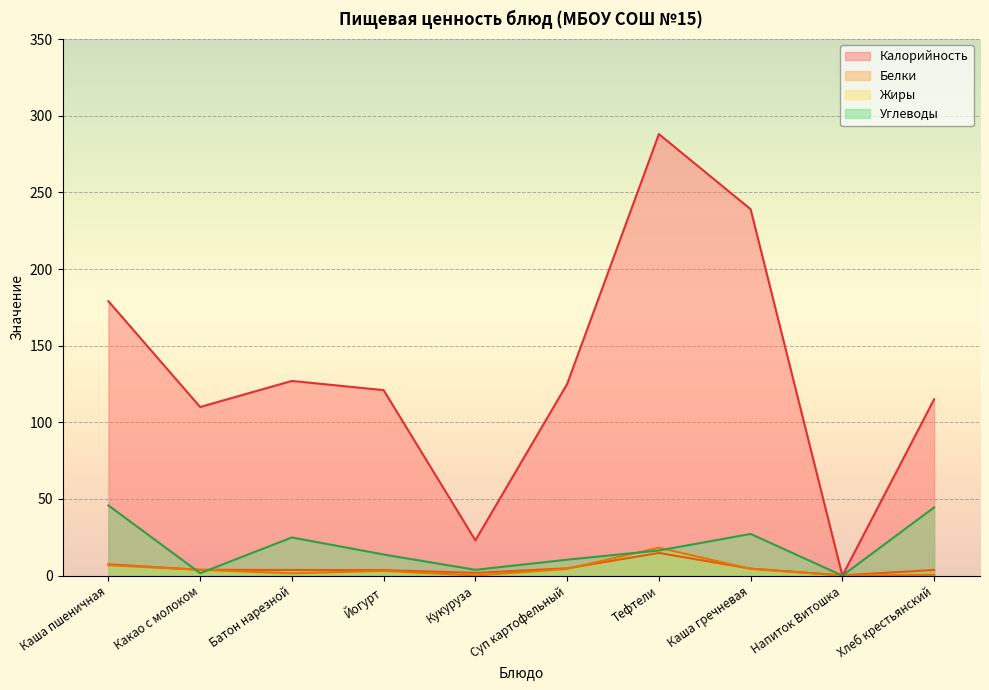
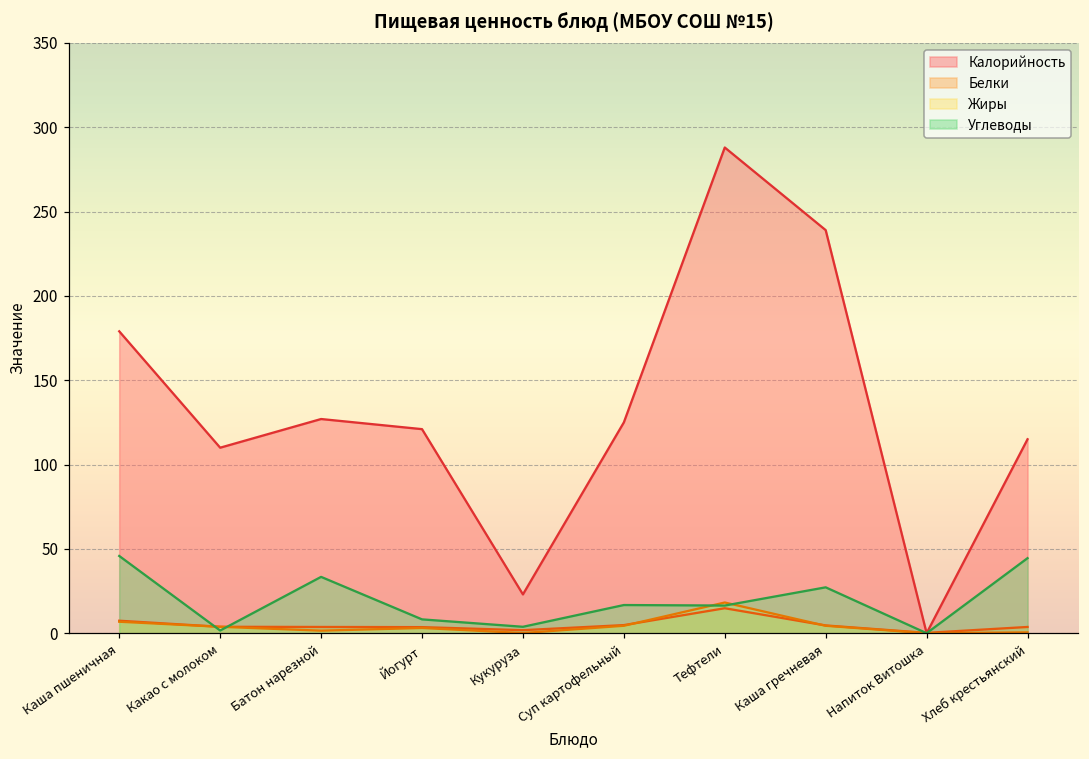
Углеводы, Батон нарезной: 25 -> 33
Углеводы, Йогурт: 14 -> 8
Углеводы, Суп картофельный: 10 -> 17
